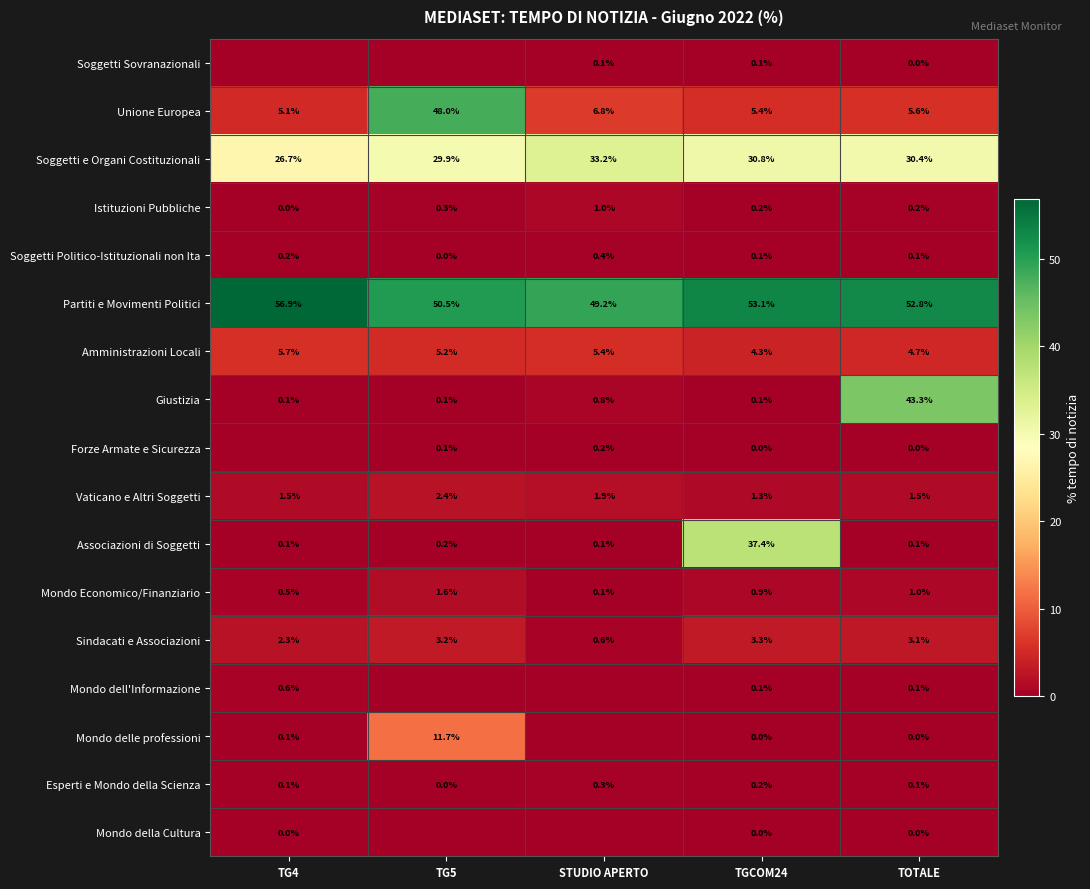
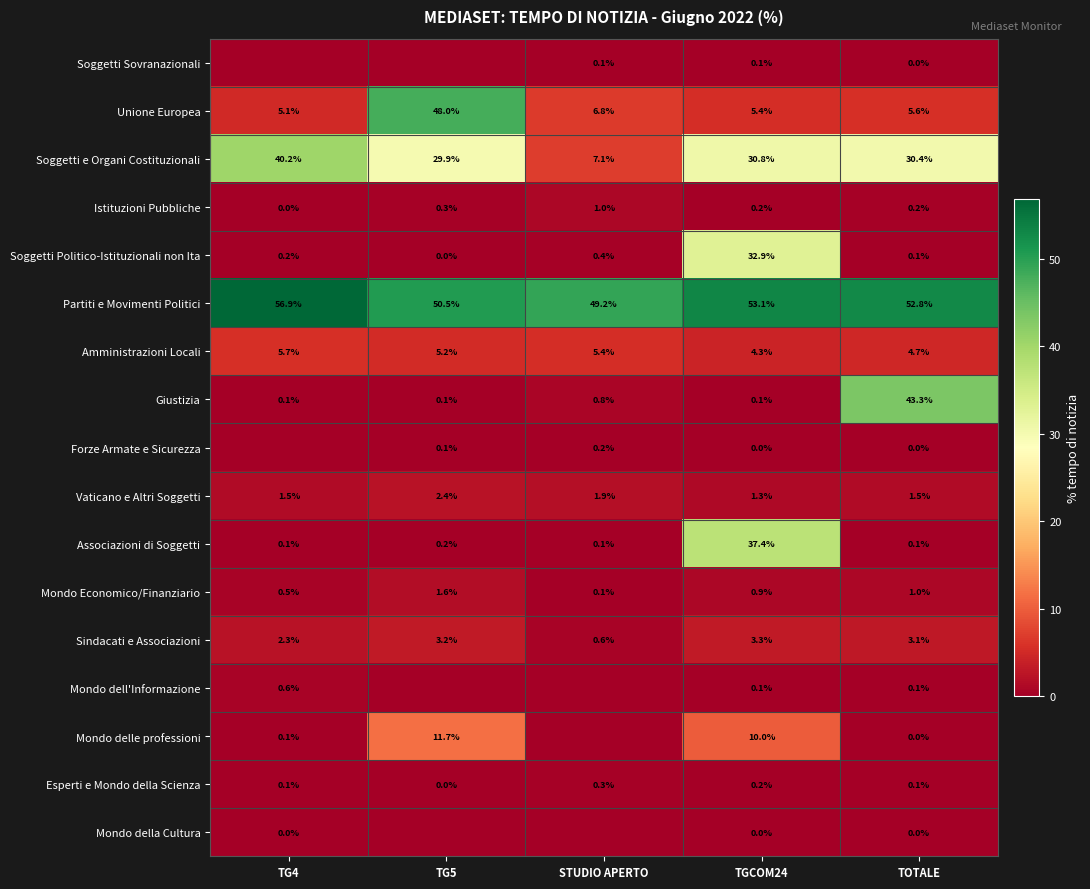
Soggetti e Organi Costituzionali, TG4: 26.7% -> 40.2%
Soggetti e Organi Costituzionali, STUDIO APERTO: 33.2% -> 7.1%
Soggetti Politico-Istituzionali non Ita, TGCOM24: 0.1% -> 32.9%
Mondo delle professioni, TGCOM24: 0.0% -> 10.0%
